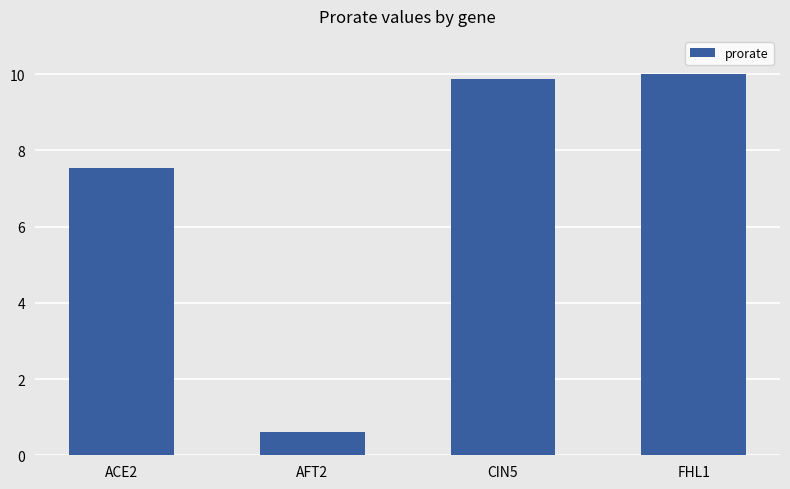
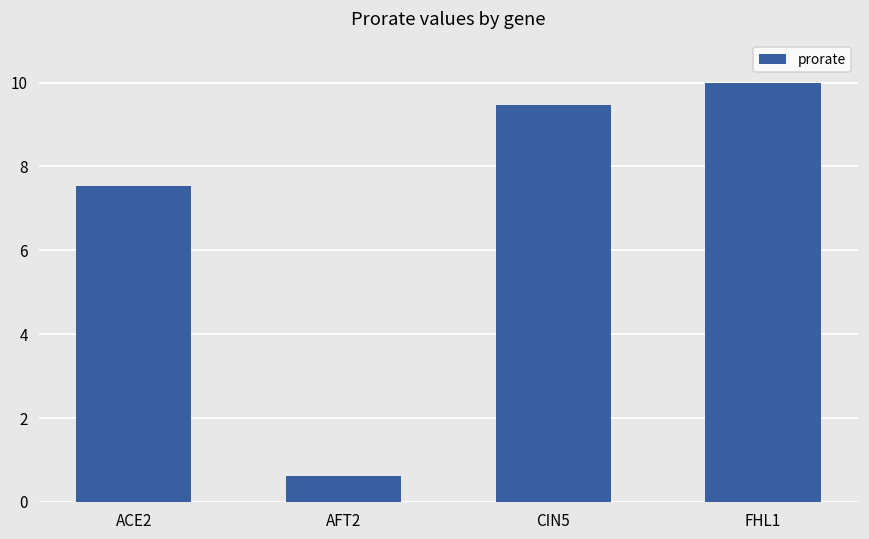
CIN5: 9.9 -> 9.5
